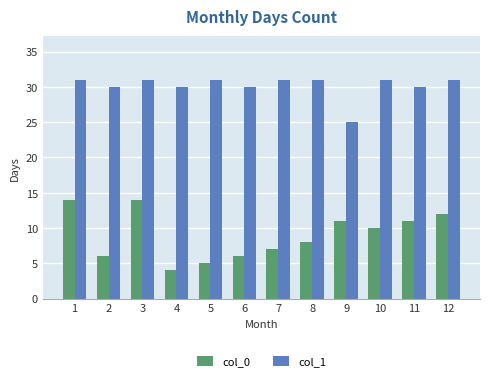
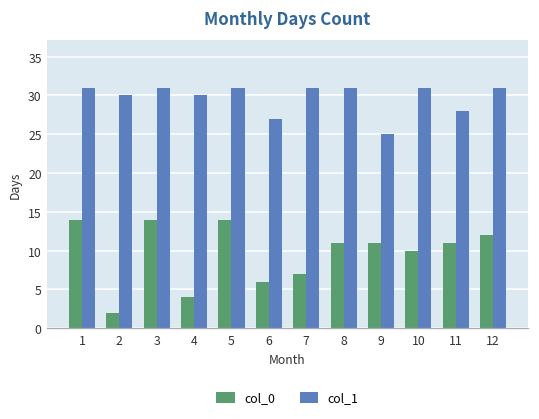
col_0, 2: 6 -> 2
col_0, 5: 5 -> 14
col_1, 6: 30 -> 27
col_0, 8: 8 -> 11
col_1, 11: 30 -> 28
